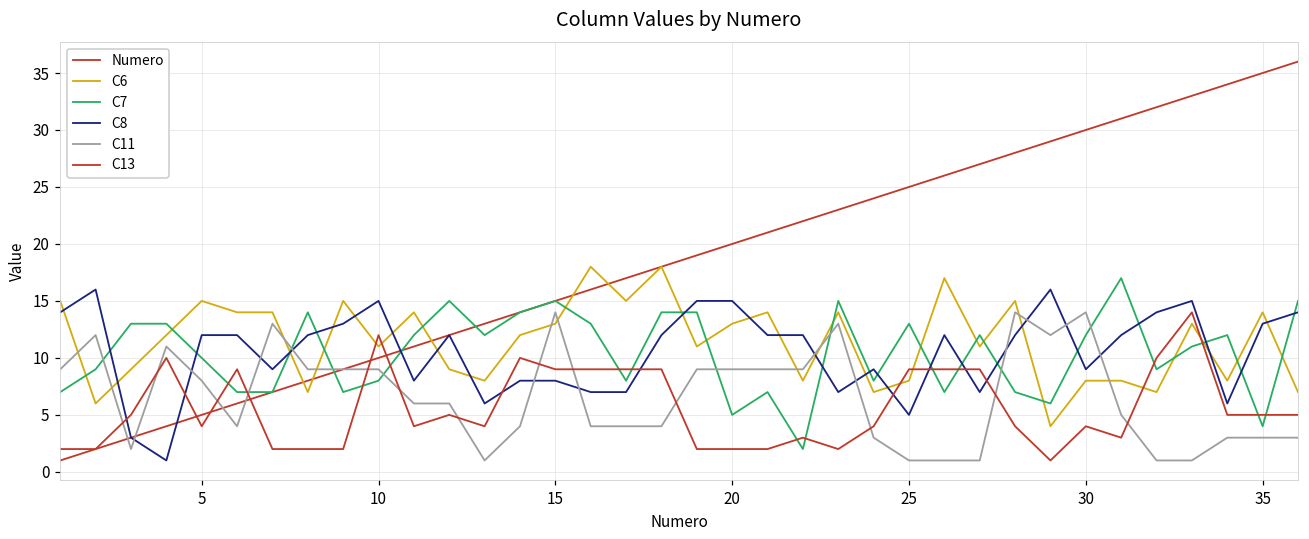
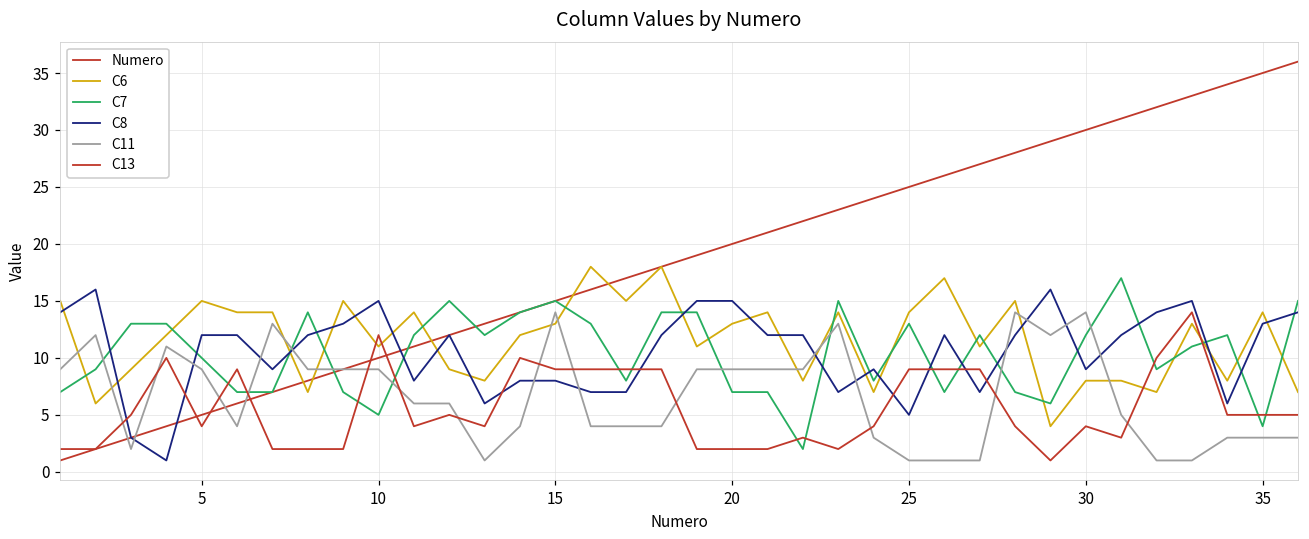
C11, 5: 8 -> 9
C7, 10: 8 -> 5
C7, 20: 5 -> 7
C6, 25: 8 -> 14
